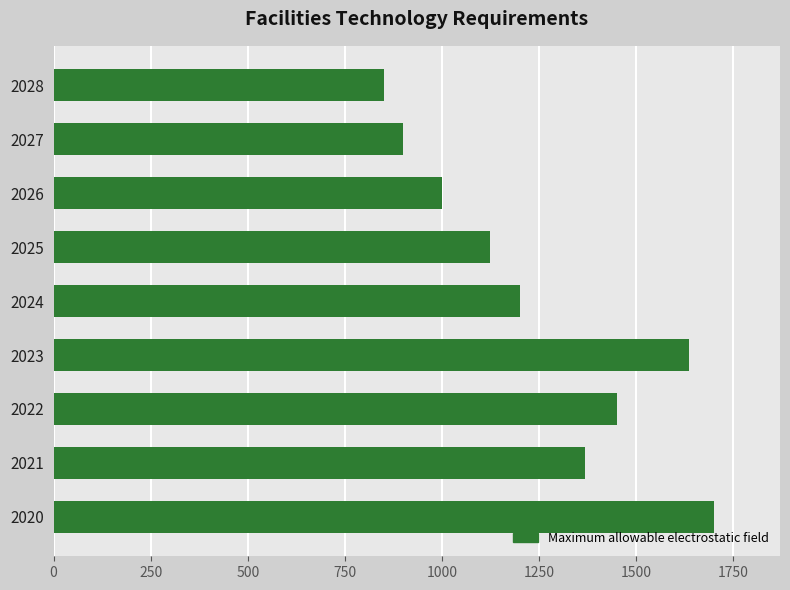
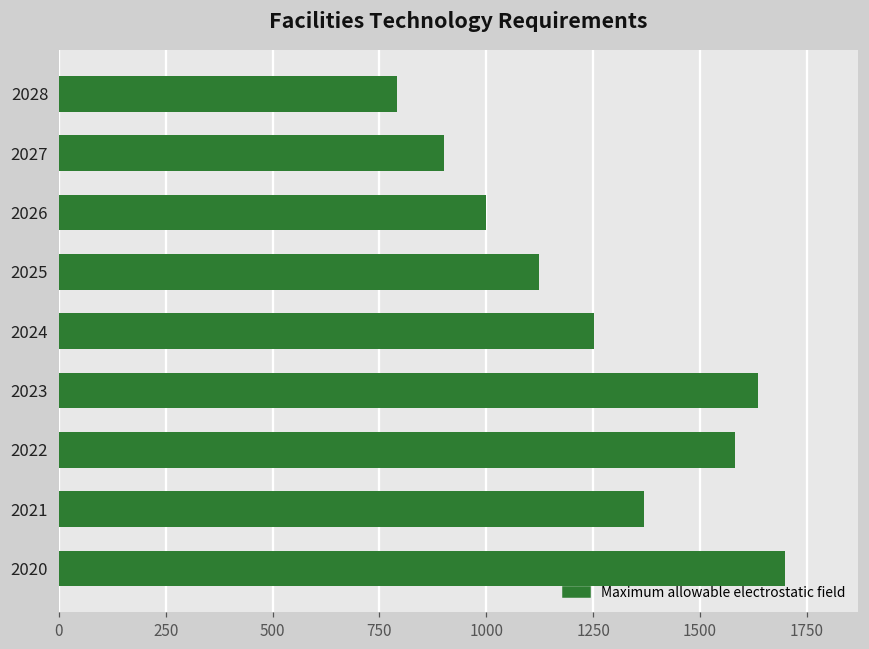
2028: 850 -> 790
2024: 1200 -> 1250
2022: 1450 -> 1580
